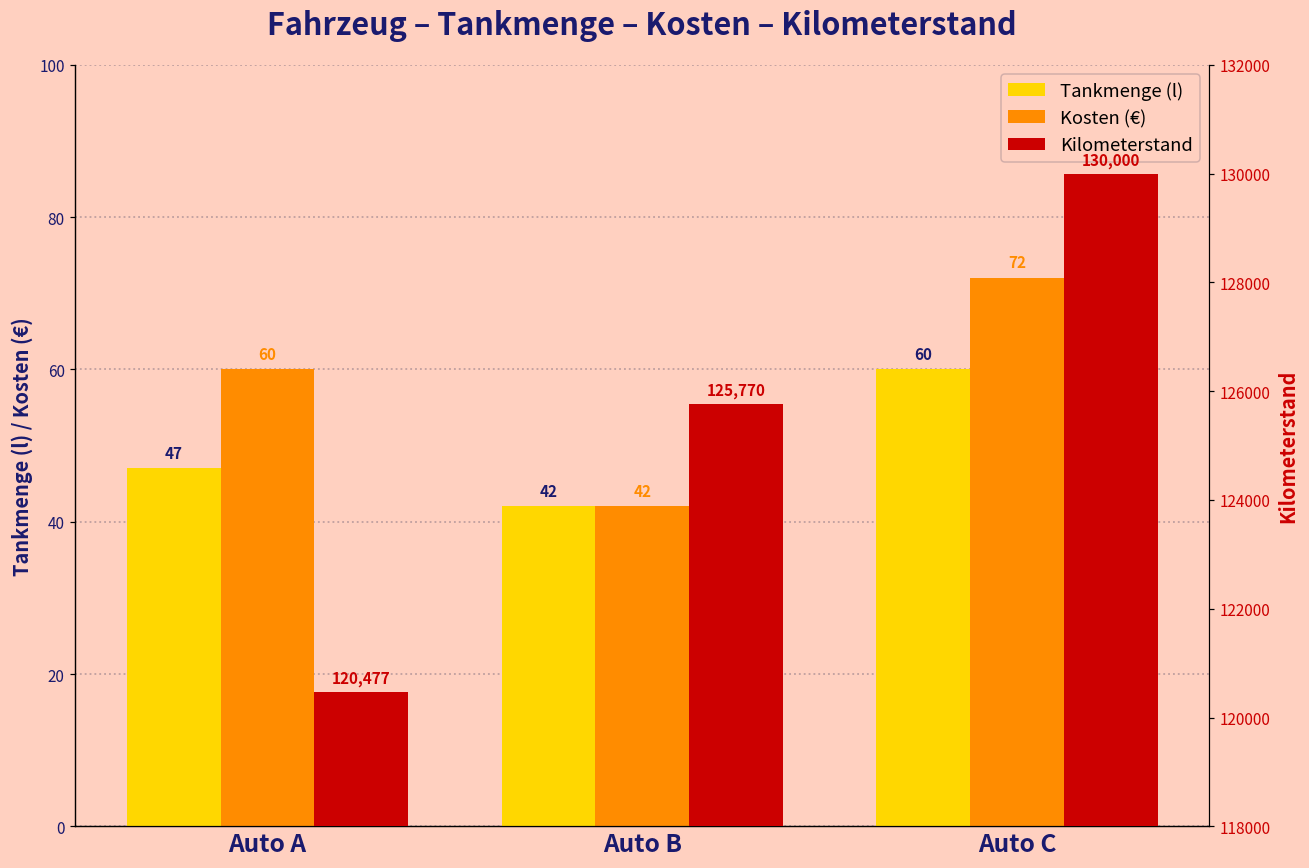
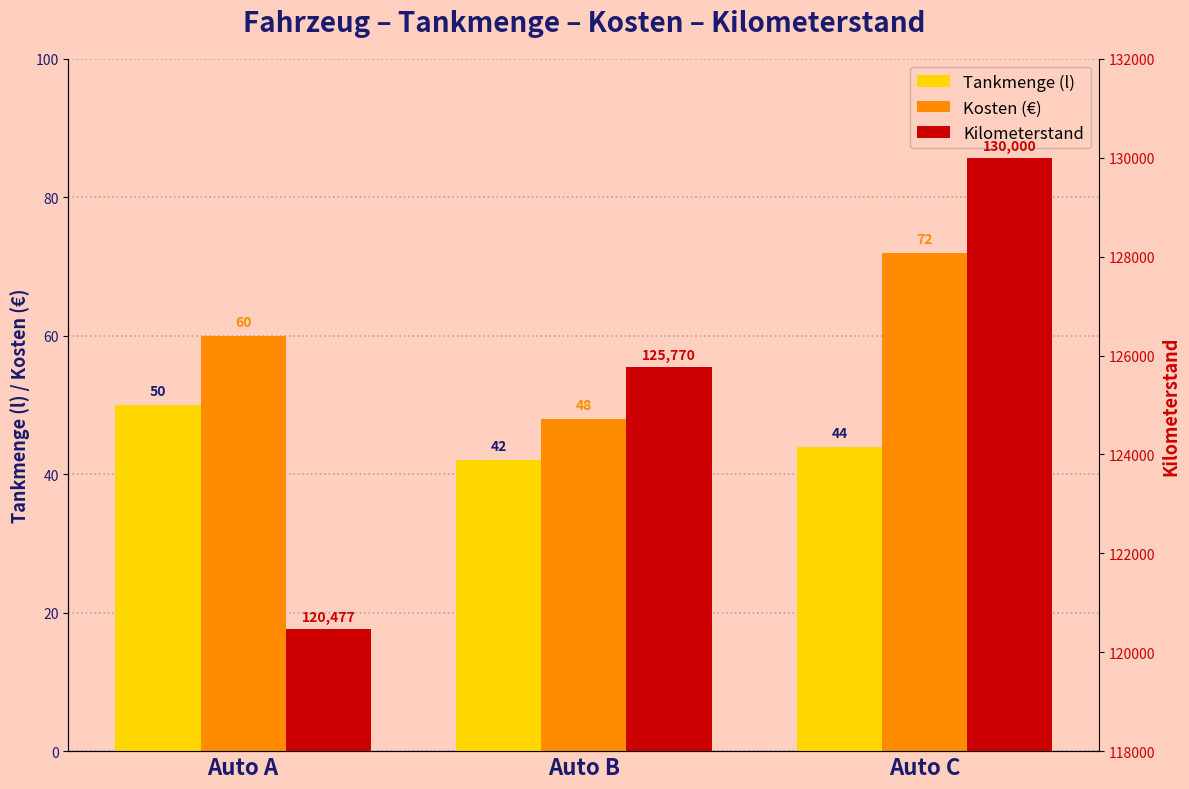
Tankmenge (l), Auto A: 47 -> 50
Kosten (€), Auto B: 42 -> 48
Tankmenge (l), Auto C: 60 -> 44
